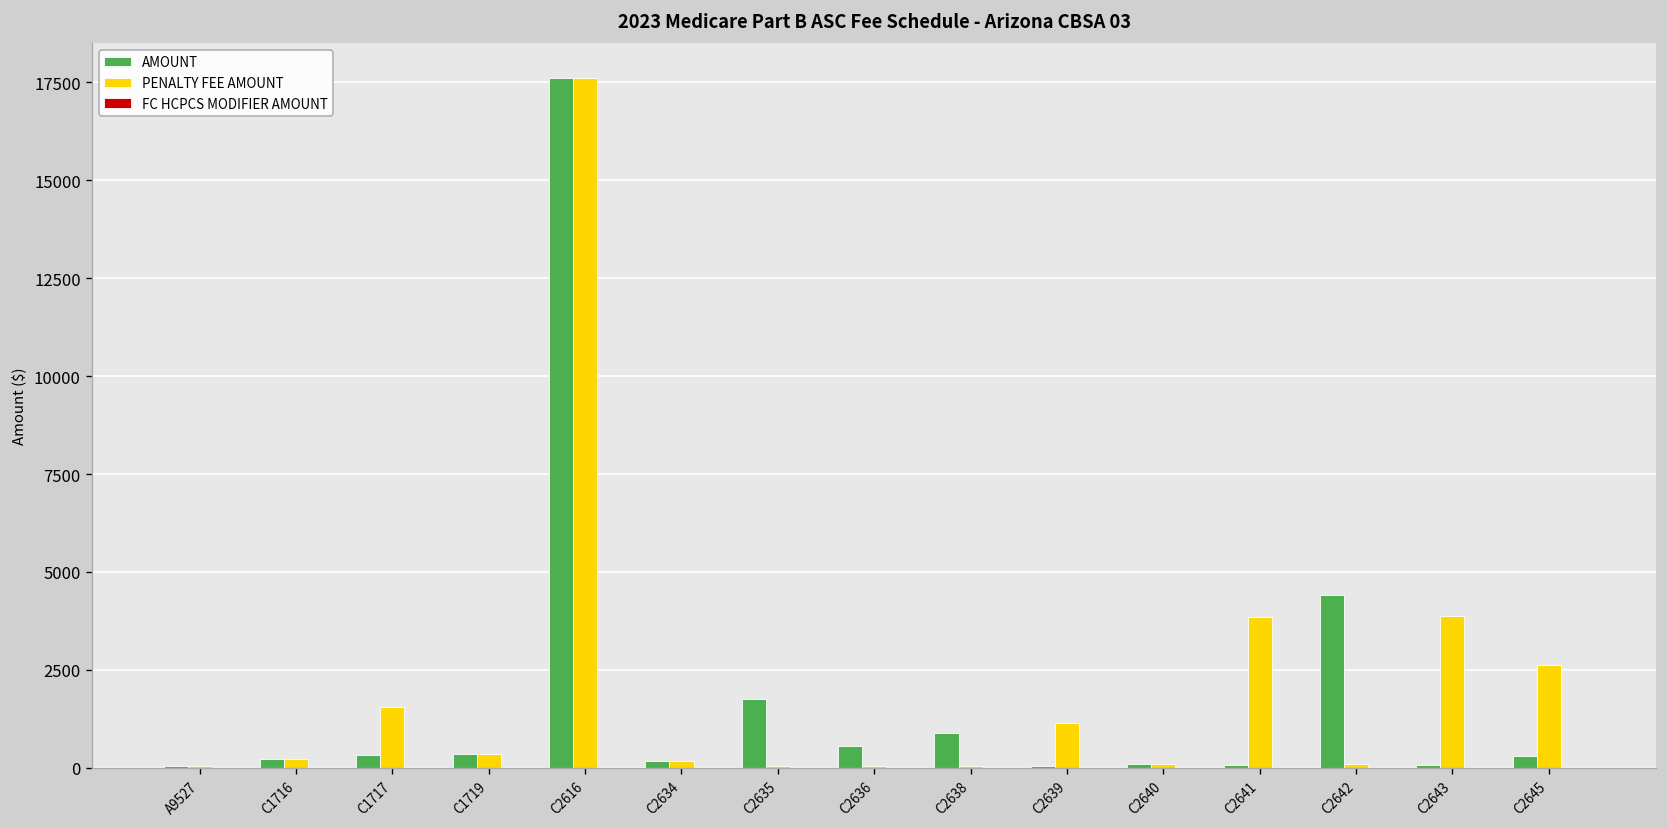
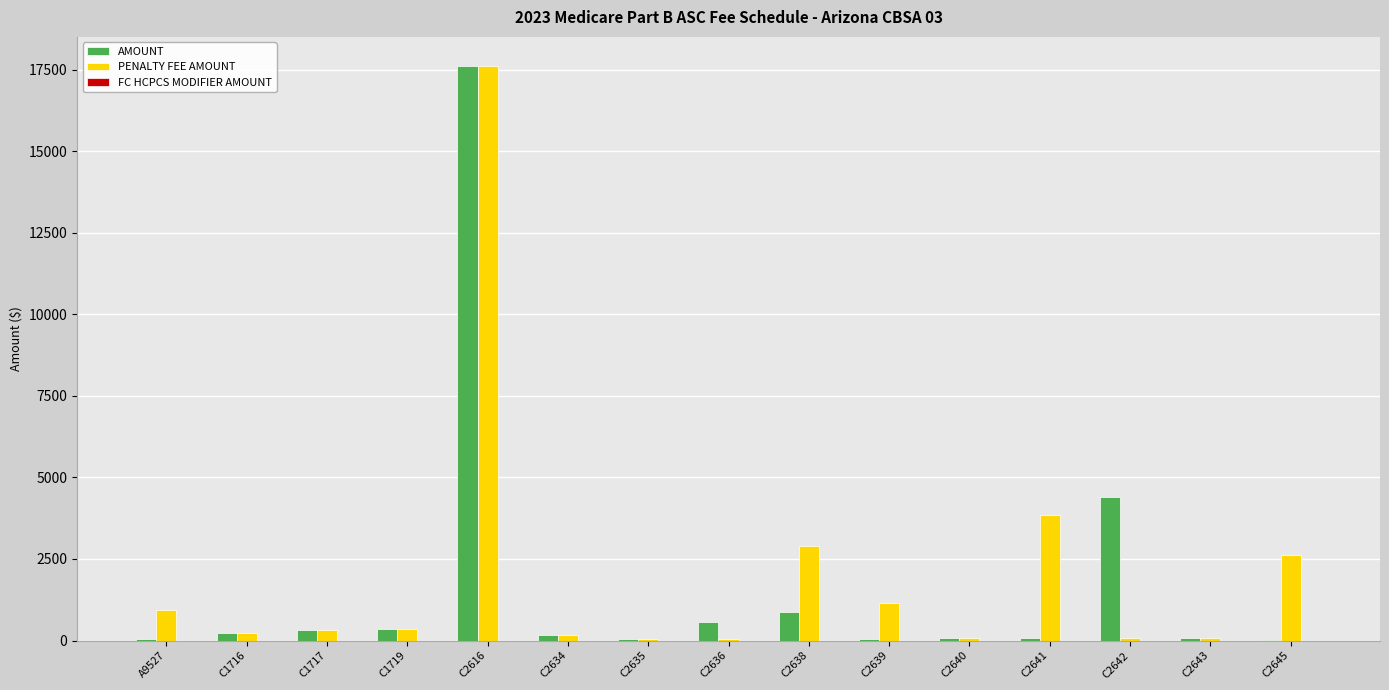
PENALTY FEE AMOUNT, A9527: 0 -> 900
PENALTY FEE AMOUNT, C1717: 1500 -> 300
AMOUNT, C2635: 1800 -> 100
PENALTY FEE AMOUNT, C2638: 0 -> 2900
PENALTY FEE AMOUNT, C2643: 3900 -> 100
AMOUNT, C2645: 300 -> 0
